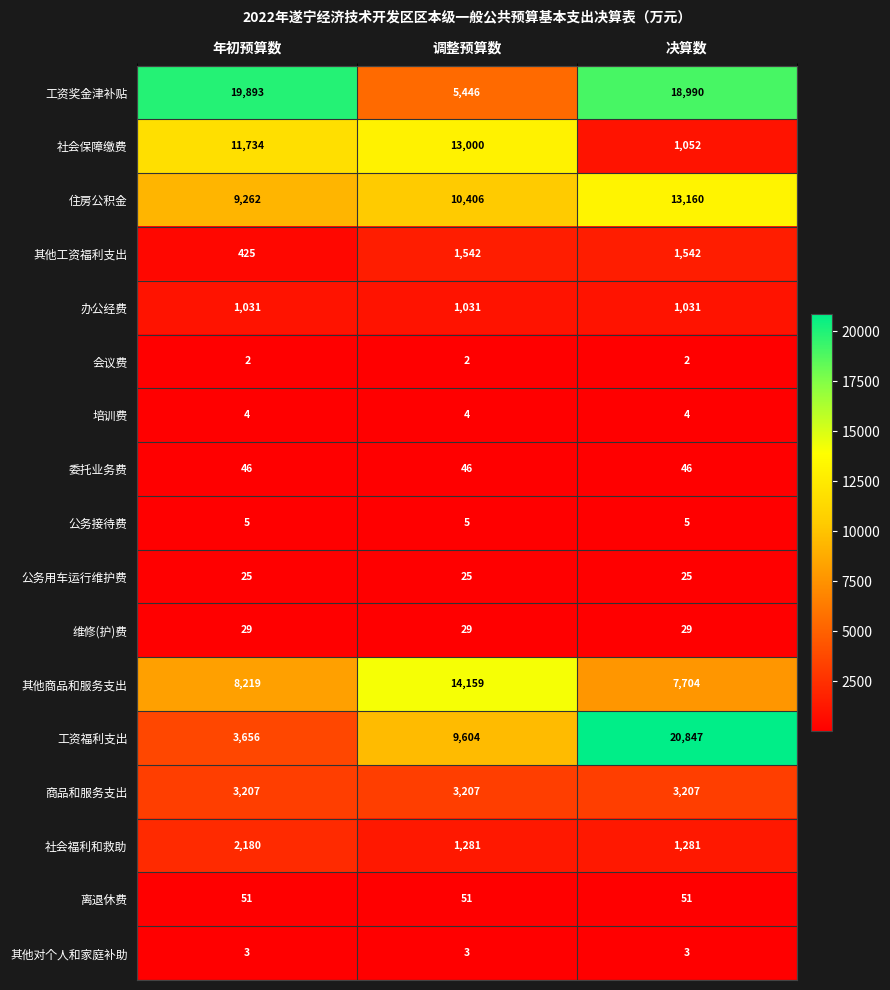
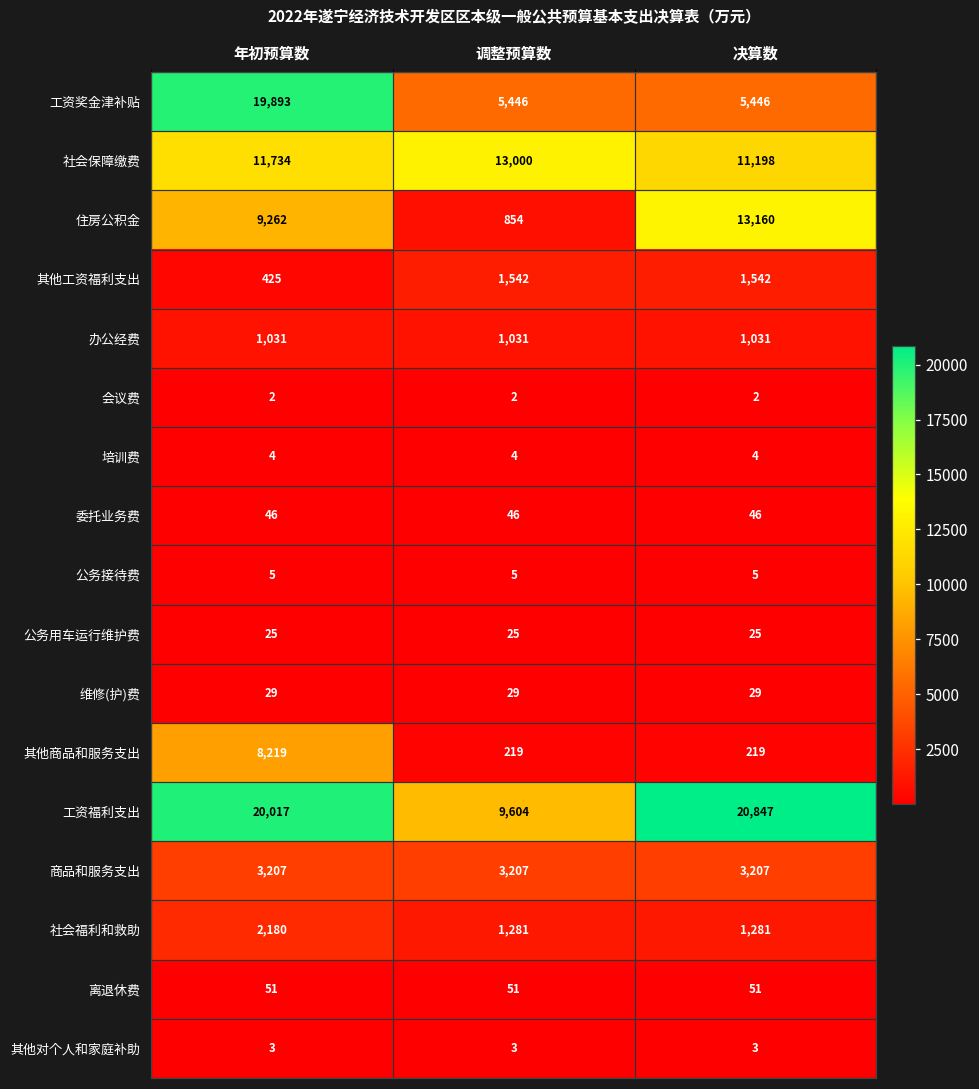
工资奖金津补贴, 决算数: 18,990 -> 5,446
社会保障缴费, 决算数: 1,052 -> 11,198
住房公积金, 调整预算数: 10,406 -> 854
其他商品和服务支出, 调整预算数: 14,159 -> 219
其他商品和服务支出, 决算数: 7,704 -> 219
工资福利支出, 年初预算数: 3,656 -> 20,017
